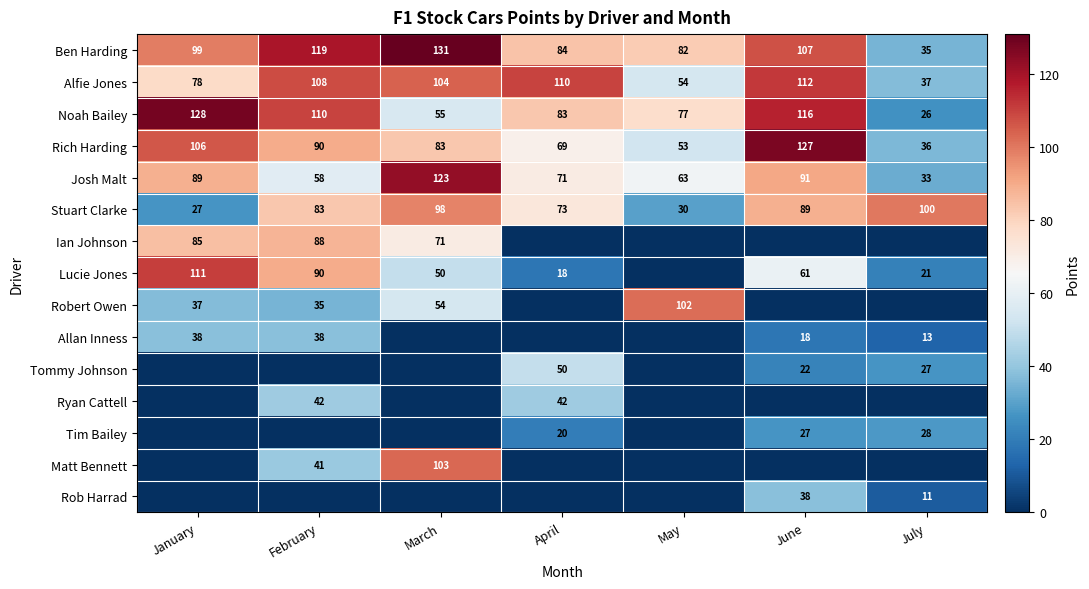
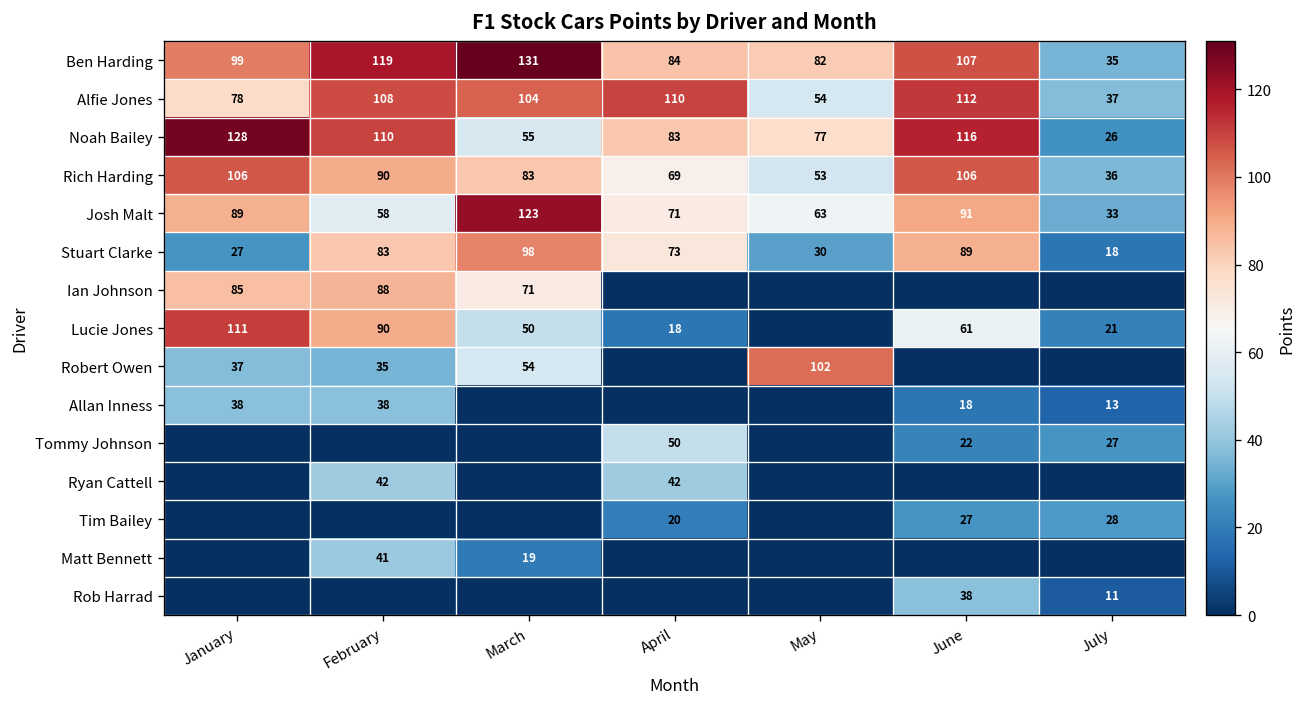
Rich Harding, June: 127 -> 106
Stuart Clarke, July: 100 -> 18
Matt Bennett, March: 103 -> 19
